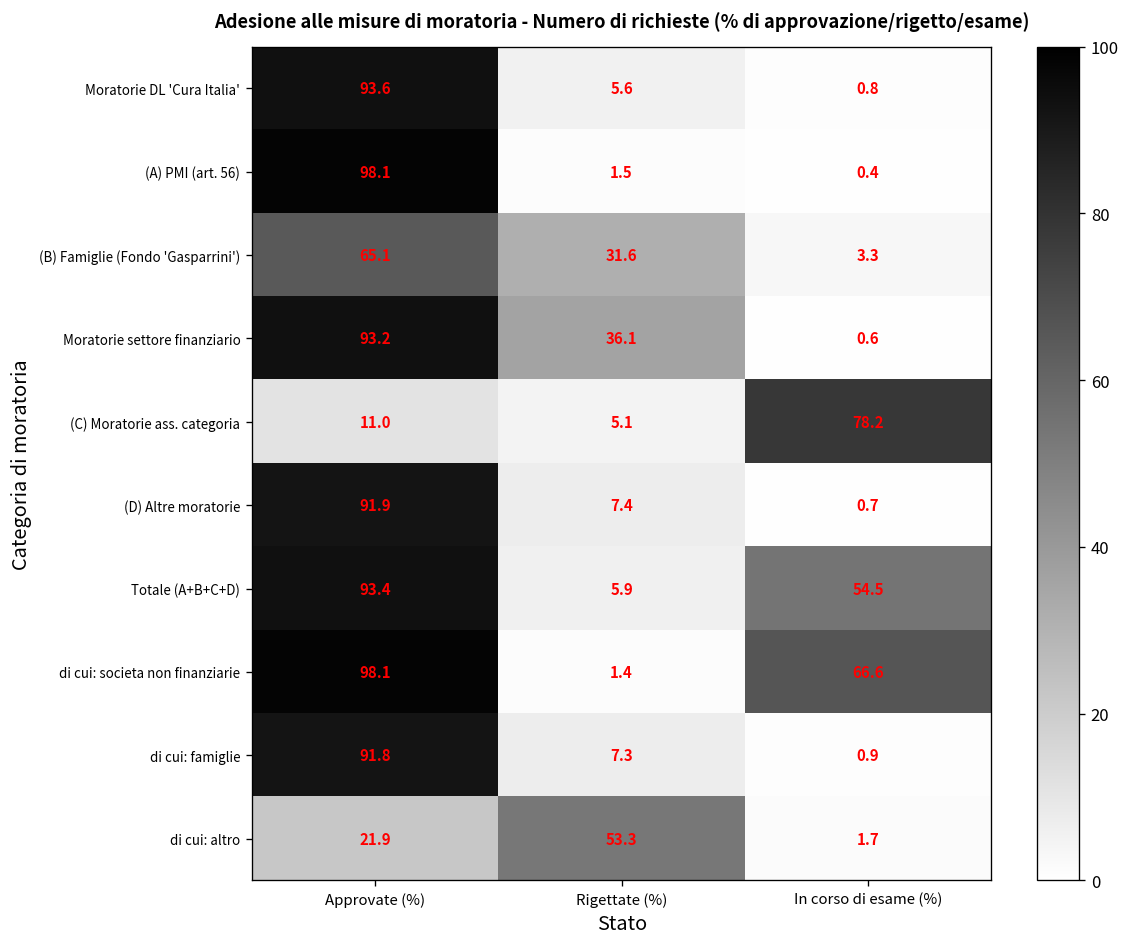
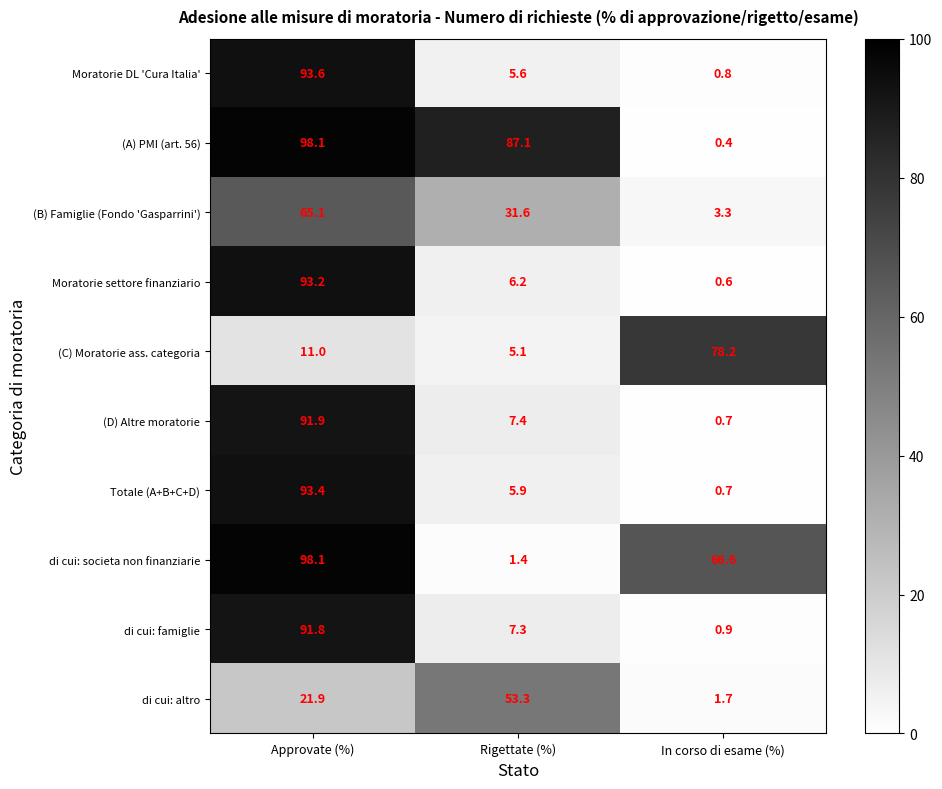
(A) PMI (art. 56), Rigettate (%): 1.5 -> 87.1
Moratorie settore finanziario, Rigettate (%): 36.1 -> 6.2
Totale (A+B+C+D), In corso di esame (%): 54.5 -> 0.7
